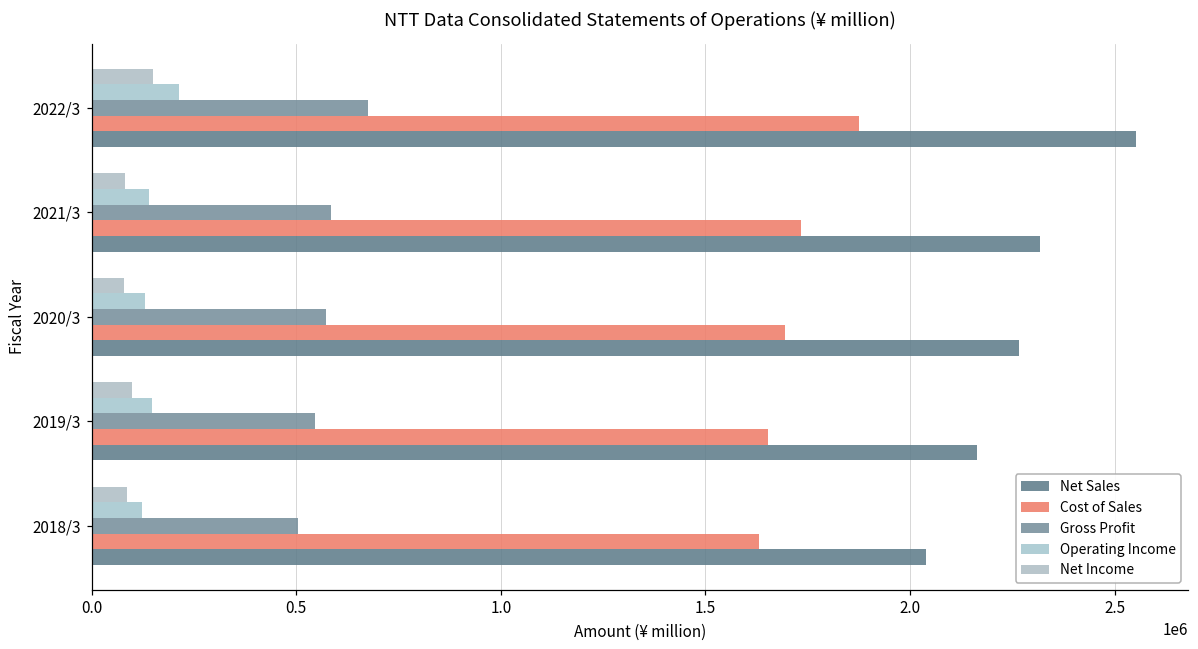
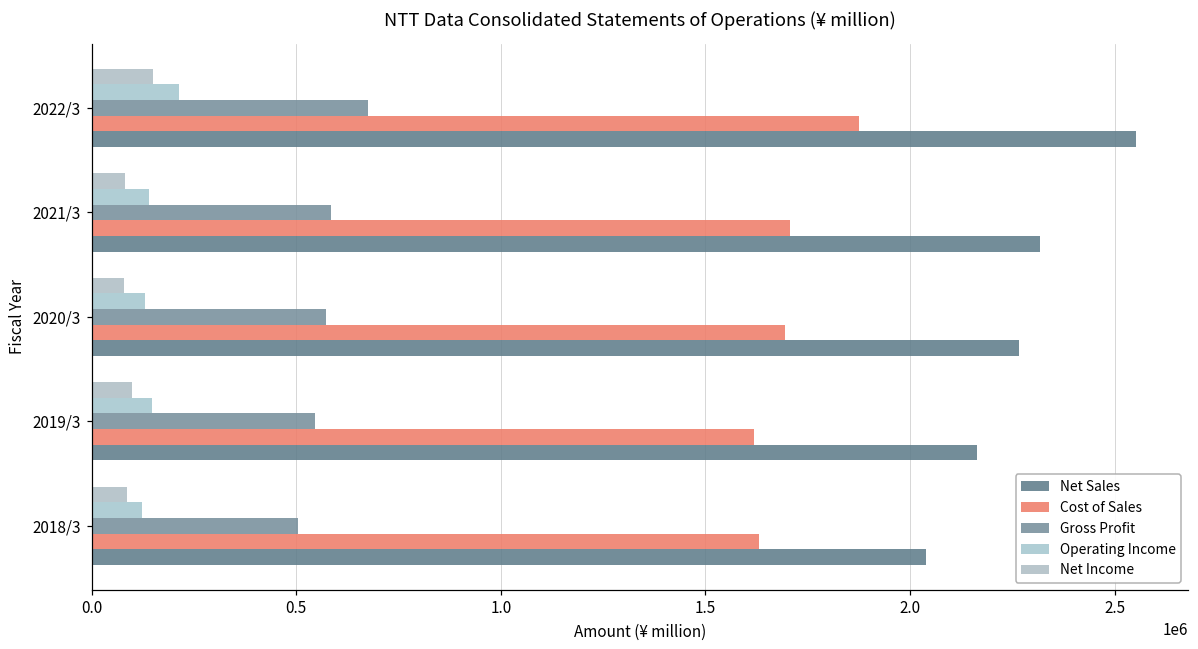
Cost of Sales, 2021/3: 1730000 -> 1710000
Cost of Sales, 2019/3: 1650000 -> 1620000
